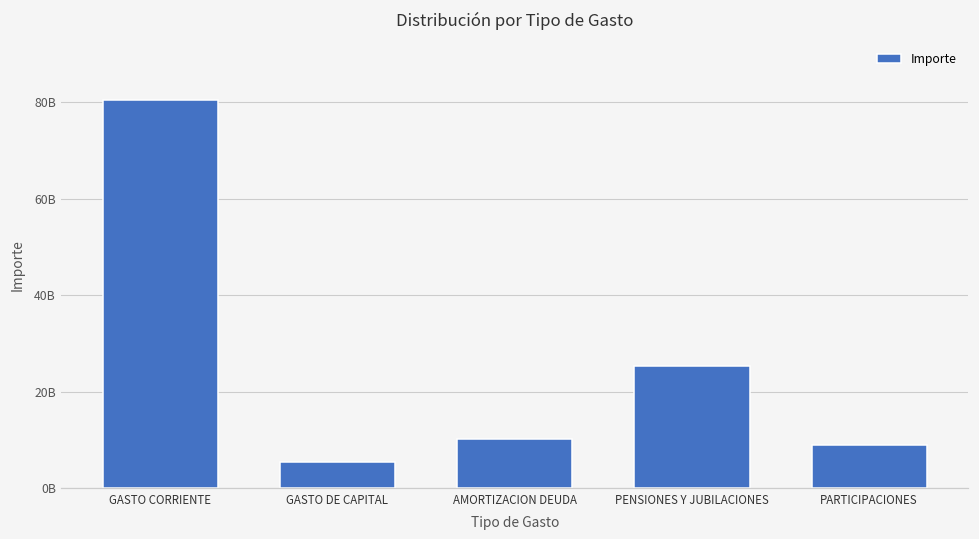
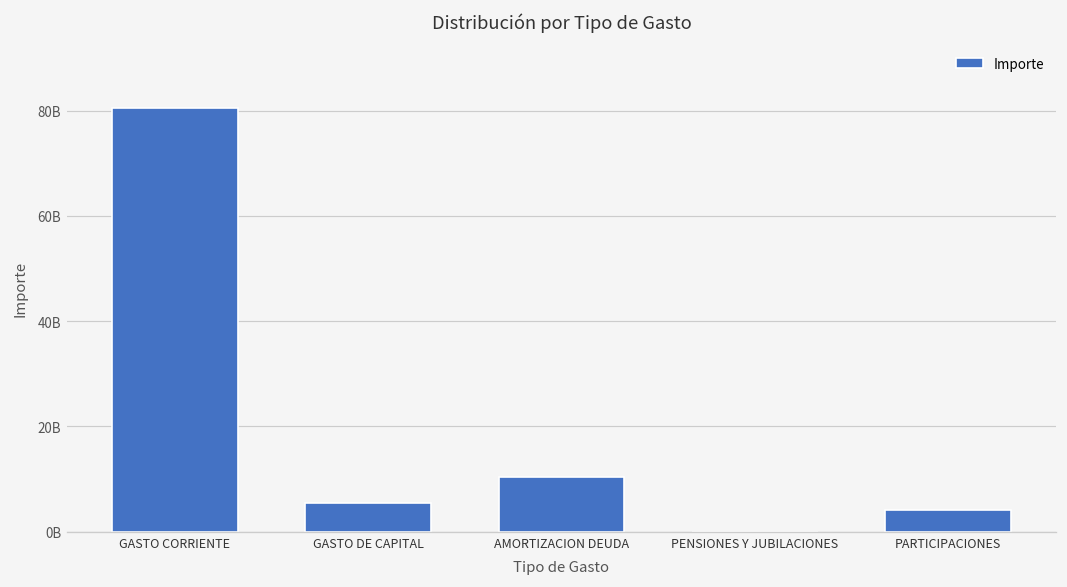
PENSIONES Y JUBILACIONES: 25000000000 -> 0
PARTICIPACIONES: 9000000000 -> 4000000000
